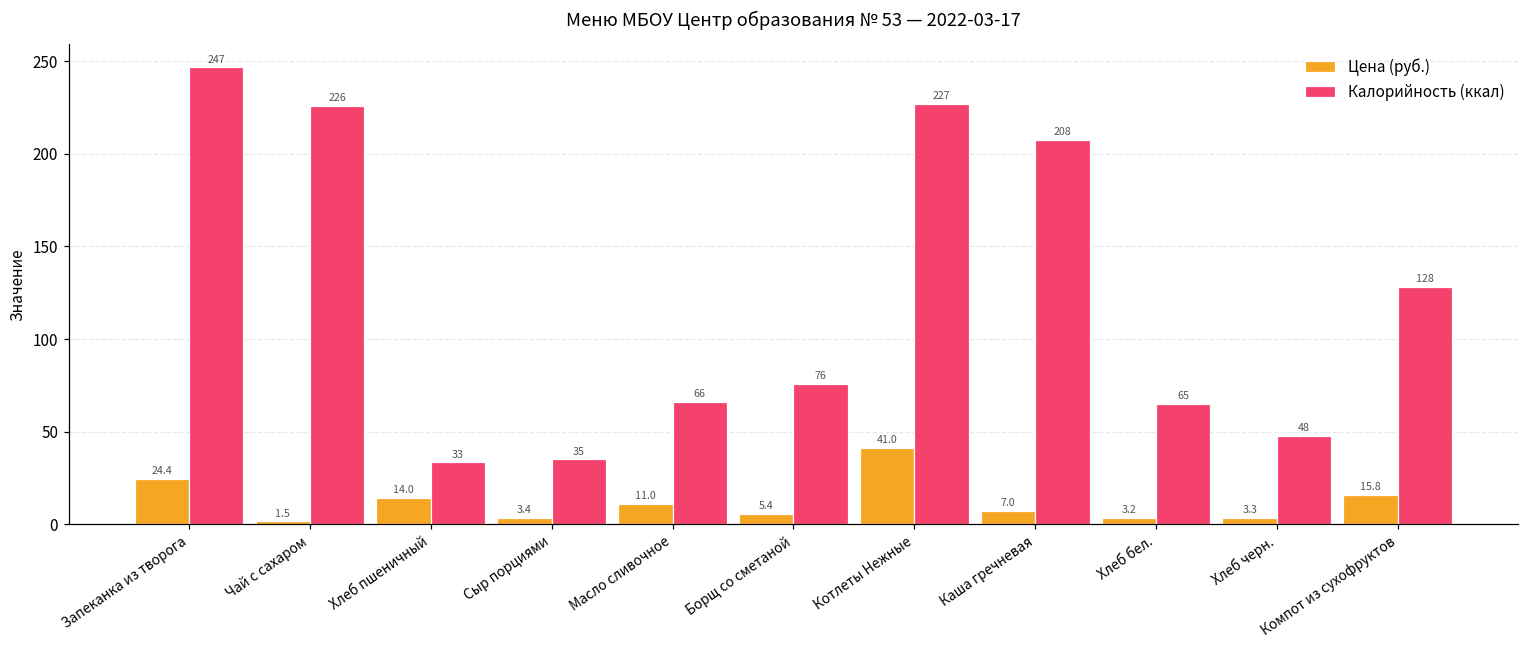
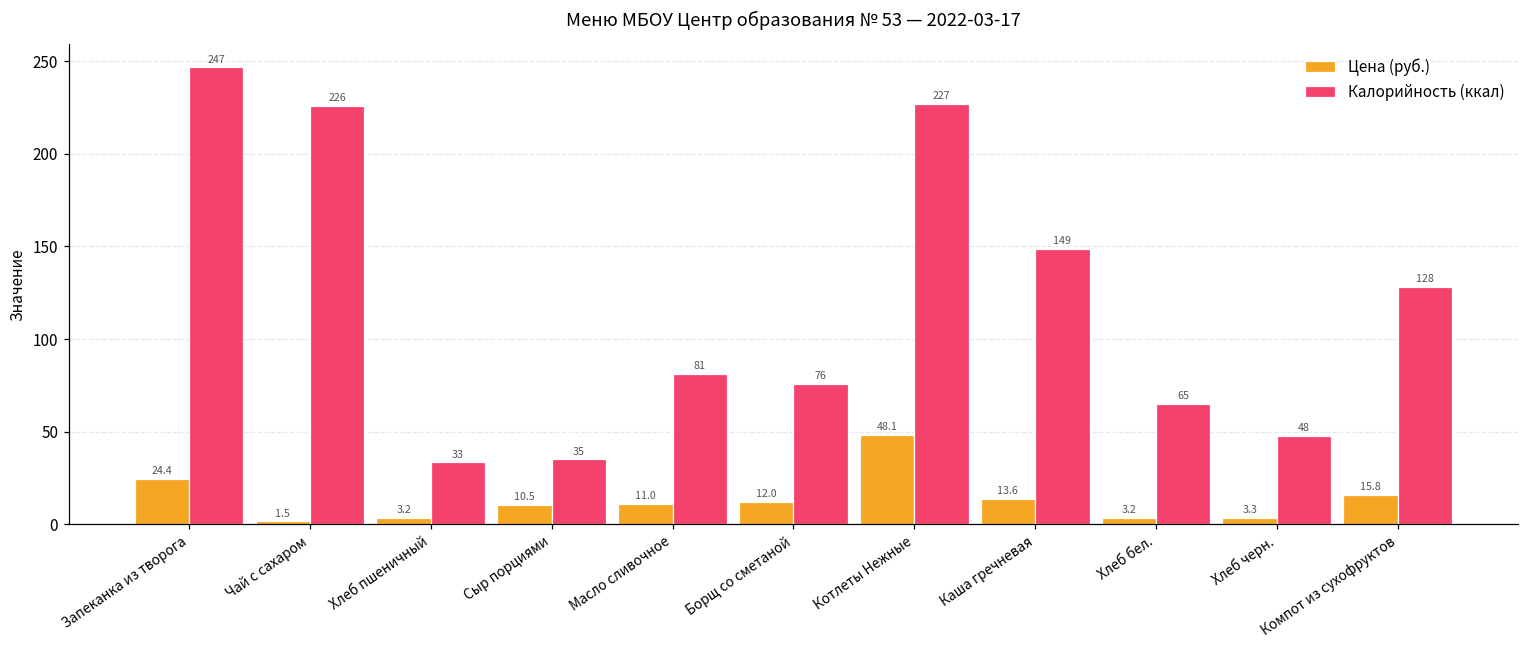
Цена (руб.), Хлеб пшеничный: 14.0 -> 3.2
Цена (руб.), Сыр порциями: 3.4 -> 10.5
Калорийность (ккал), Масло сливочное: 66 -> 81
Цена (руб.), Борщ со сметаной: 5.4 -> 12.0
Цена (руб.), Котлеты Нежные: 41.0 -> 48.1
Цена (руб.), Каша гречневая: 7.0 -> 13.6
Калорийность (ккал), Каша гречневая: 208 -> 149
